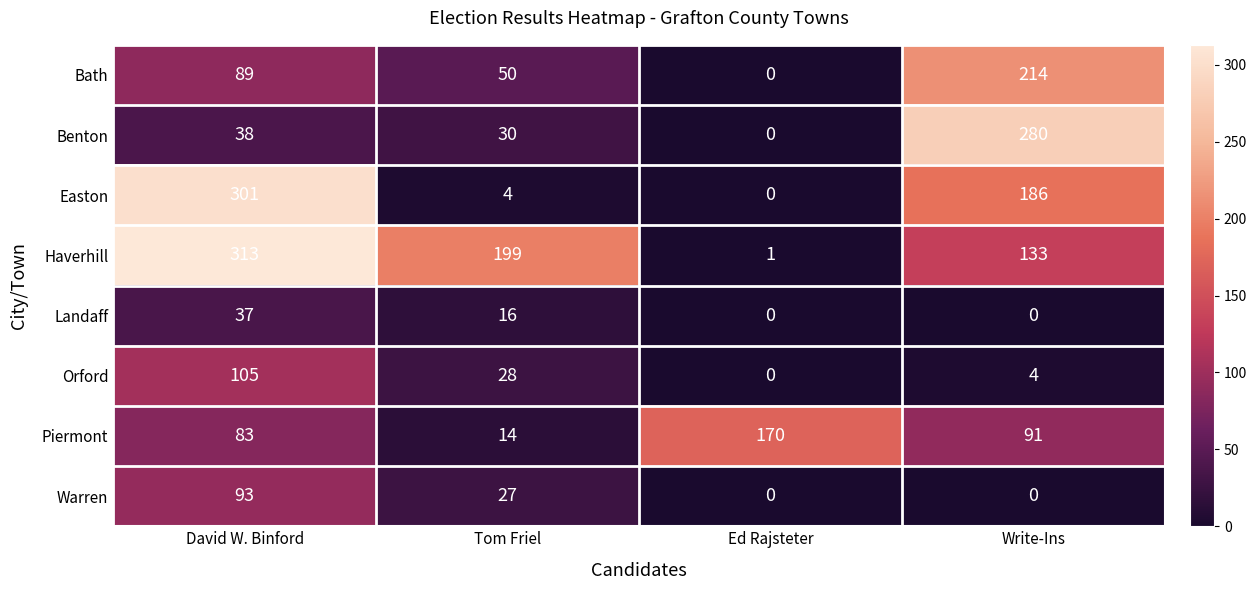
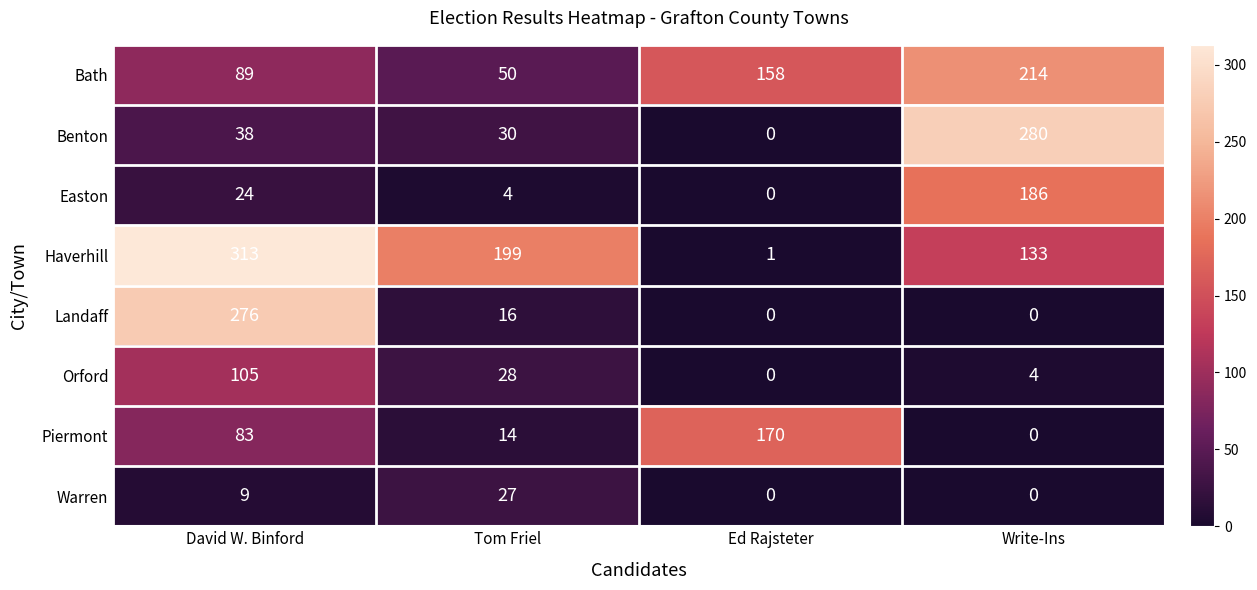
Bath, Ed Rajsteter: 0 -> 158
Easton, David W. Binford: 301 -> 24
Landaff, David W. Binford: 37 -> 276
Piermont, Write-Ins: 91 -> 0
Warren, David W. Binford: 93 -> 9
